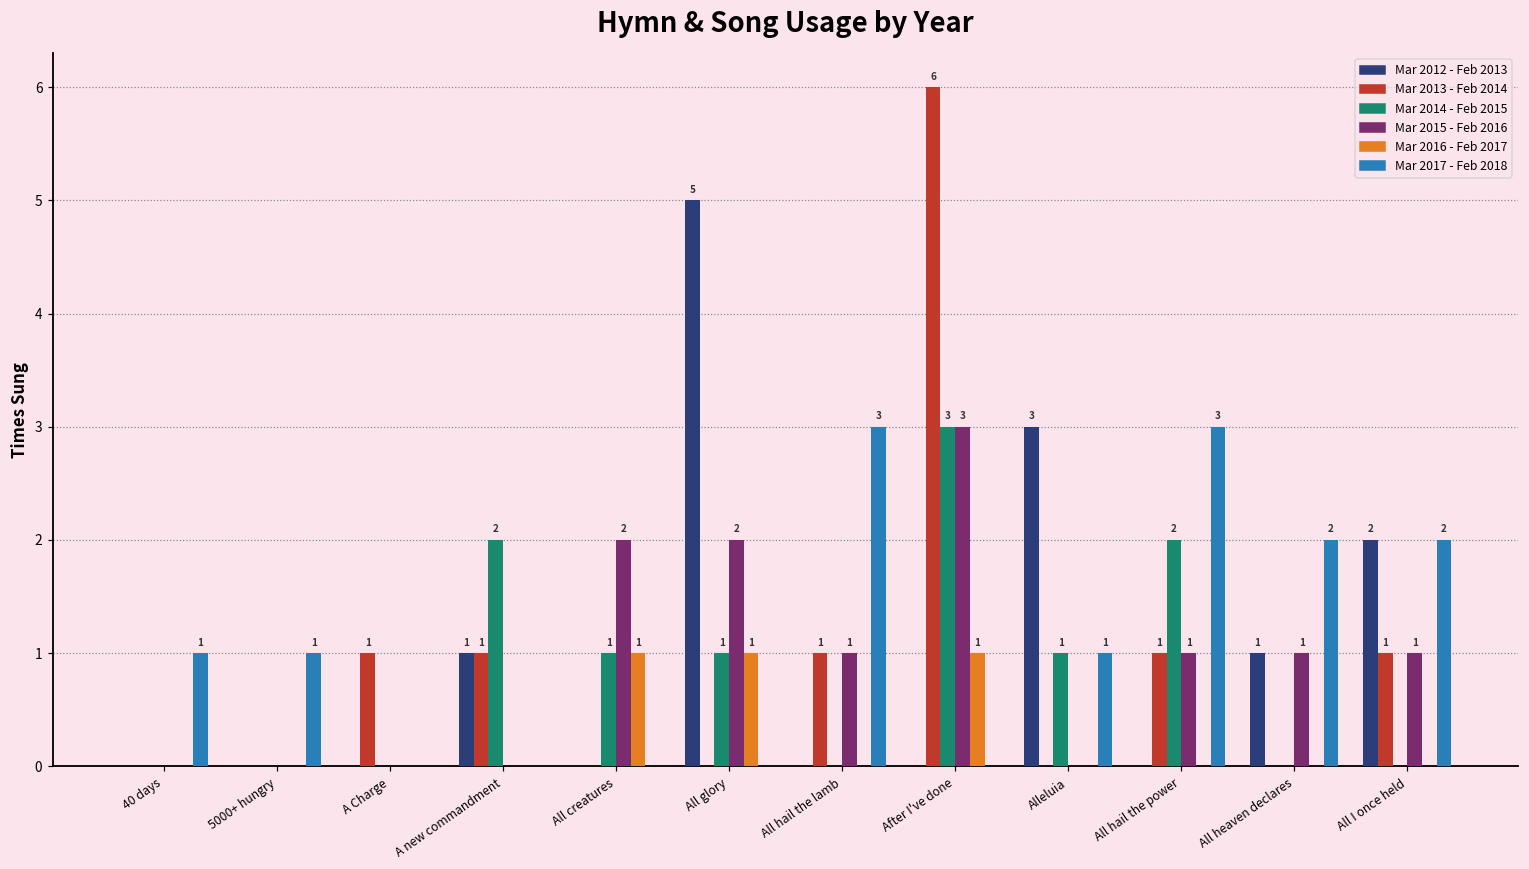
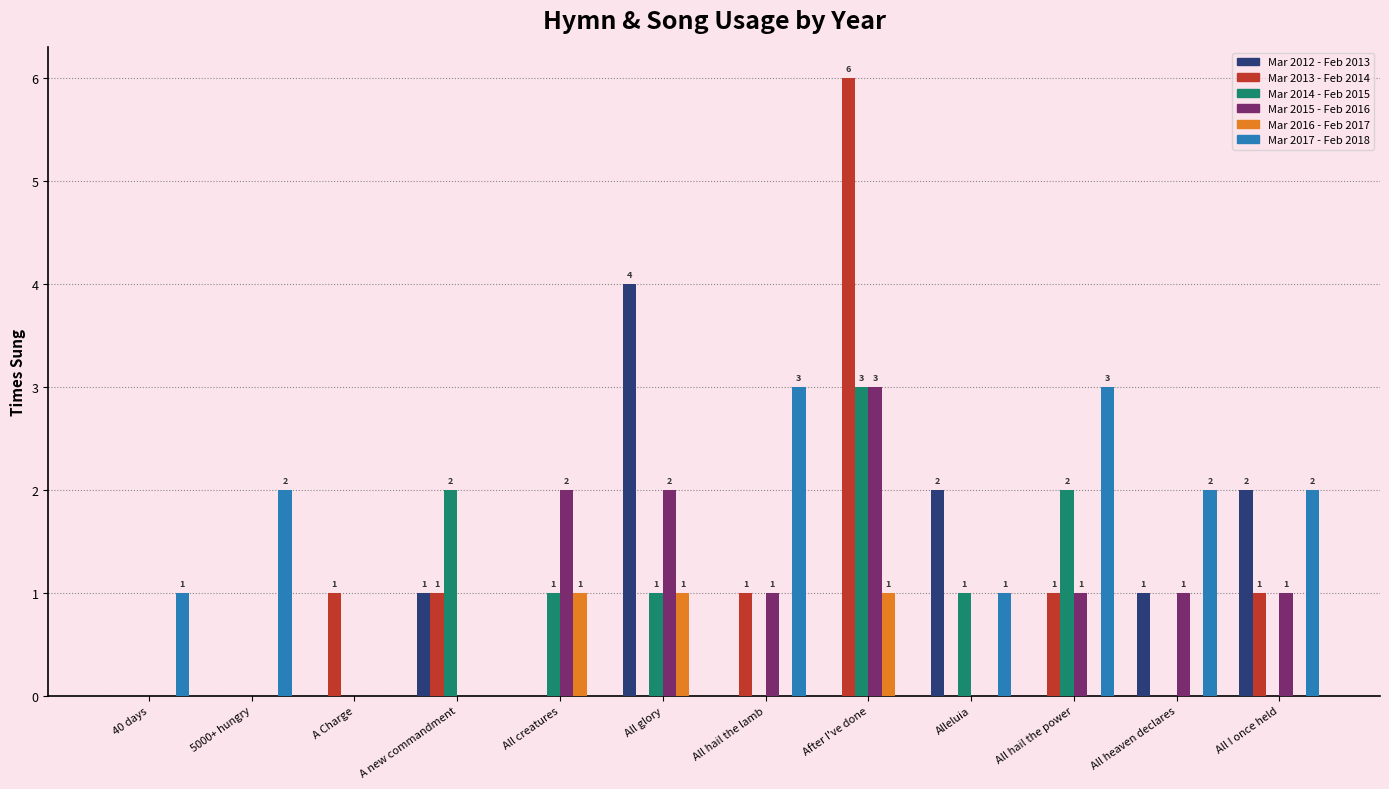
Mar 2017 - Feb 2018, 5000+ hungry: 1 -> 2
Mar 2012 - Feb 2013, All glory: 5 -> 4
Mar 2012 - Feb 2013, Alleluia: 3 -> 2
